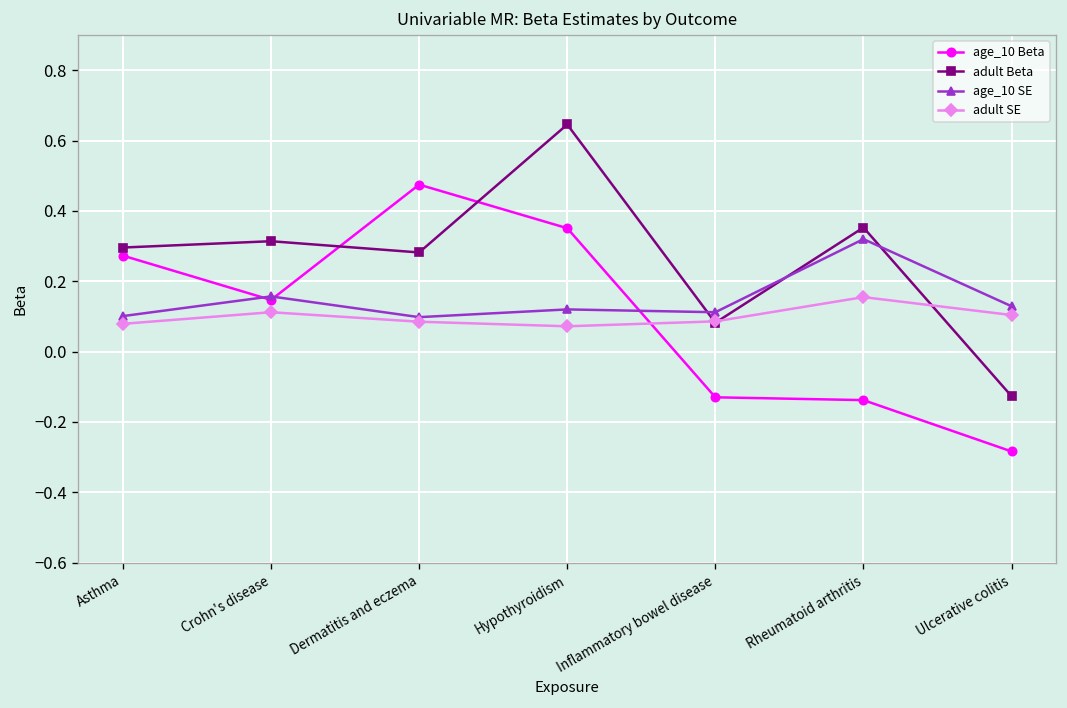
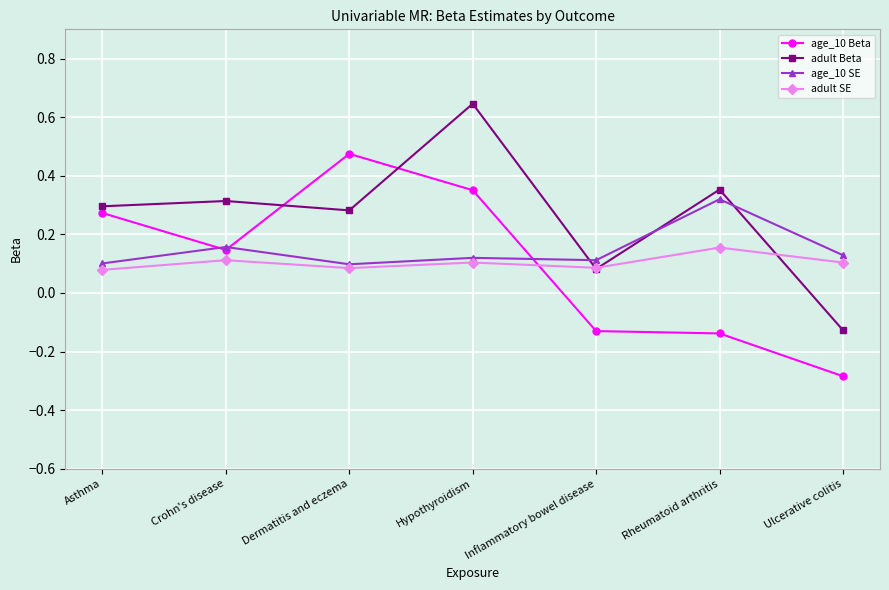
adult SE, Hypothyroidism: 0.07 -> 0.10
